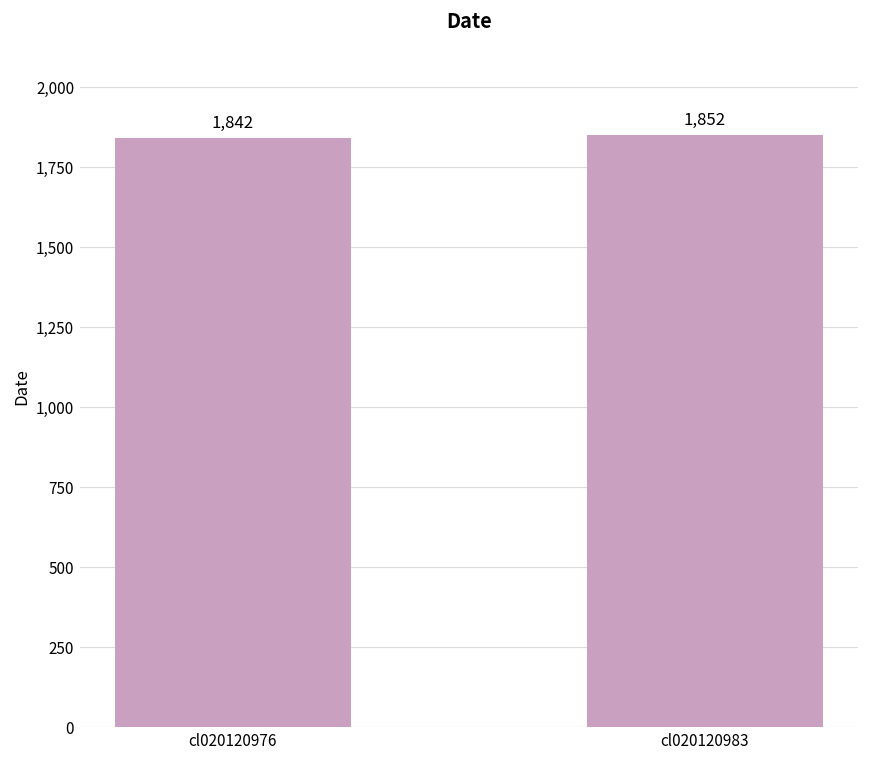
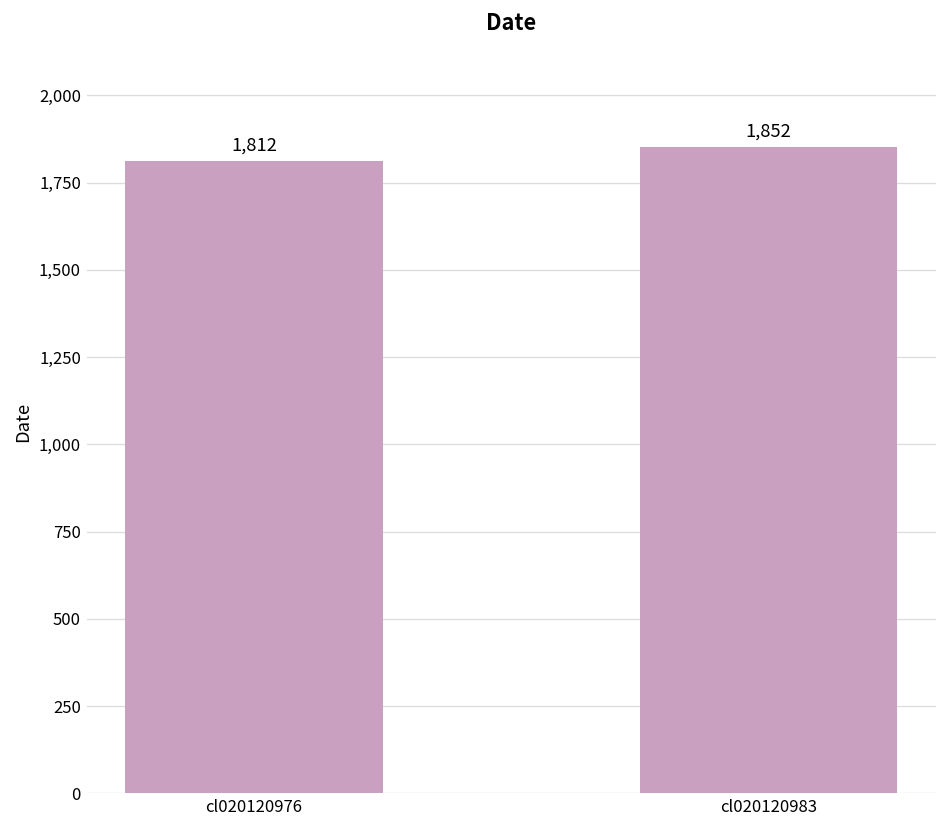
cl020120976: 1,842 -> 1,812
